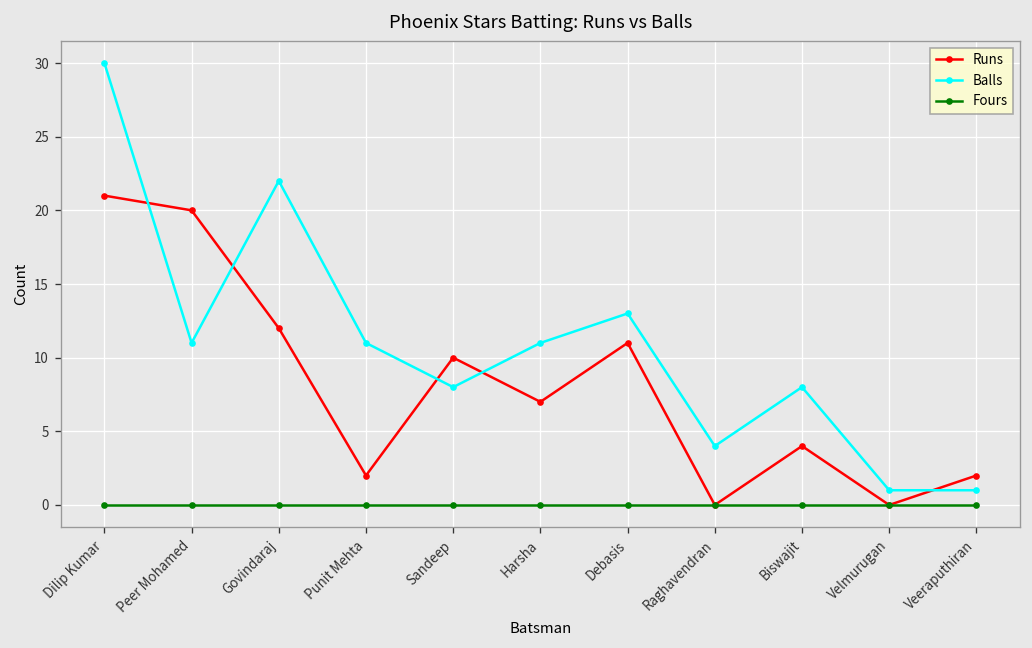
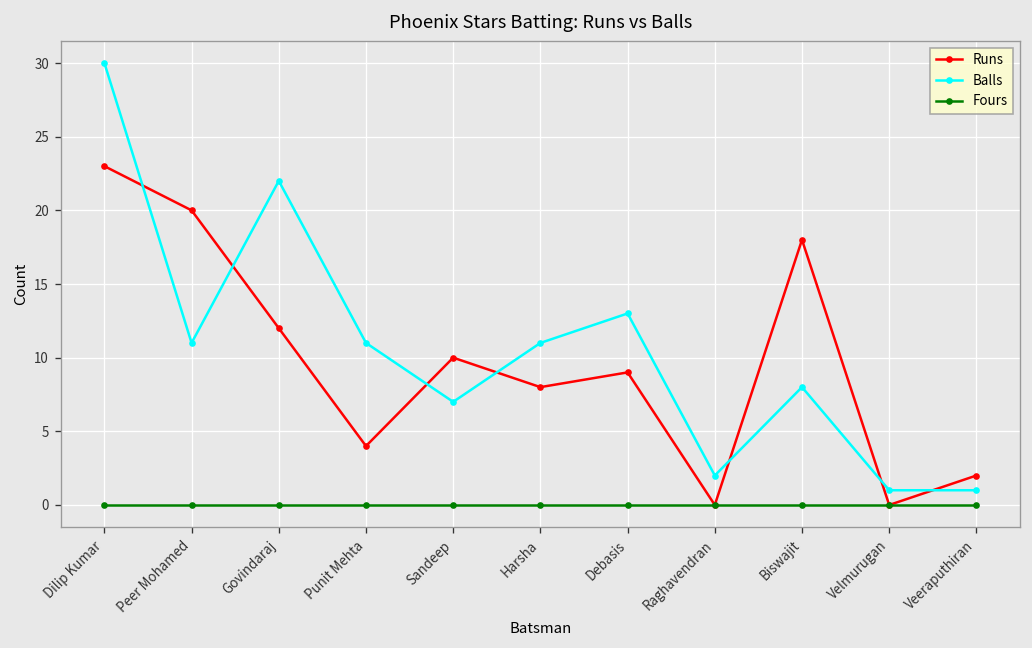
Runs, Dilip Kumar: 21 -> 23
Runs, Punit Mehta: 2 -> 4
Balls, Sandeep: 8 -> 7
Runs, Harsha: 7 -> 8
Runs, Debasis: 11 -> 9
Balls, Raghavendran: 4 -> 2
Runs, Biswajit: 4 -> 18
